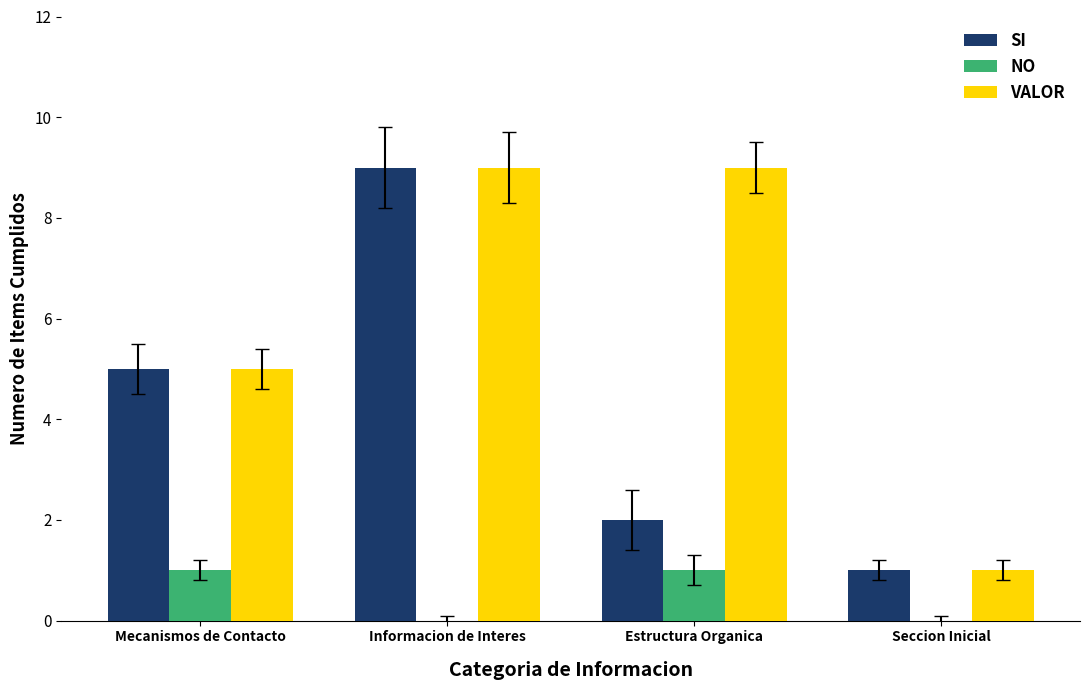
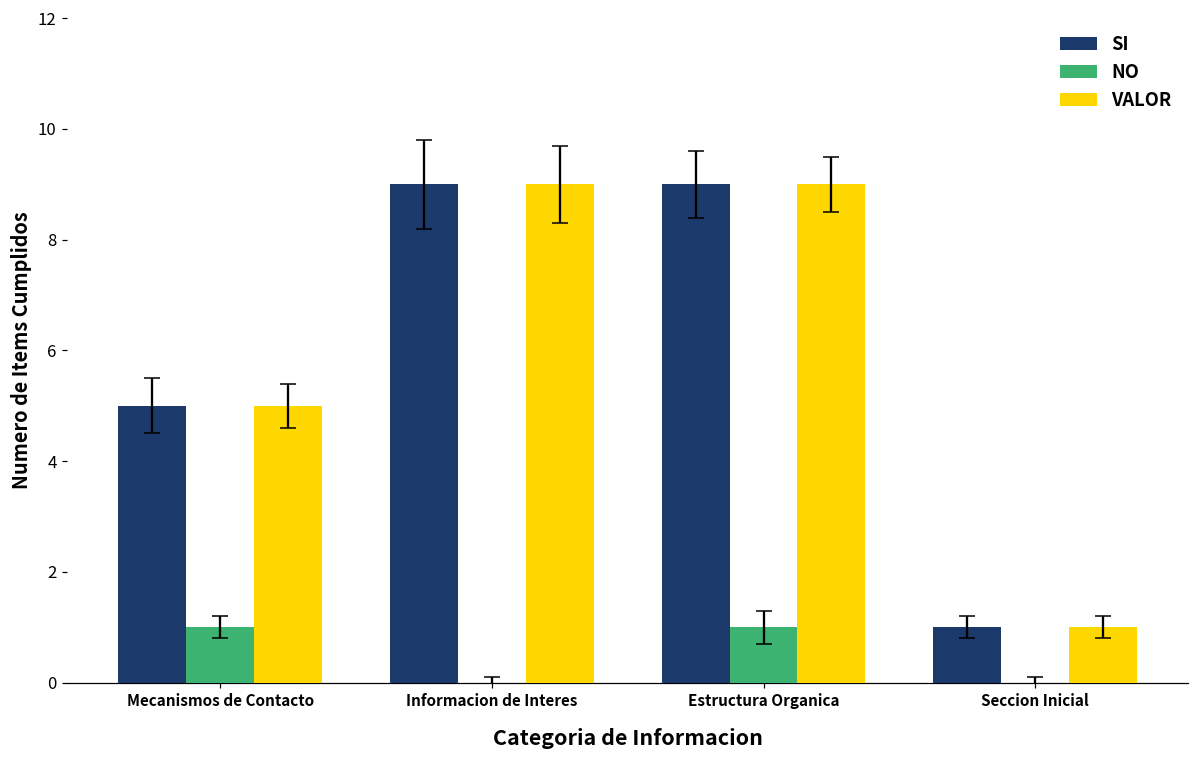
SI, Estructura Organica: 2 -> 9
